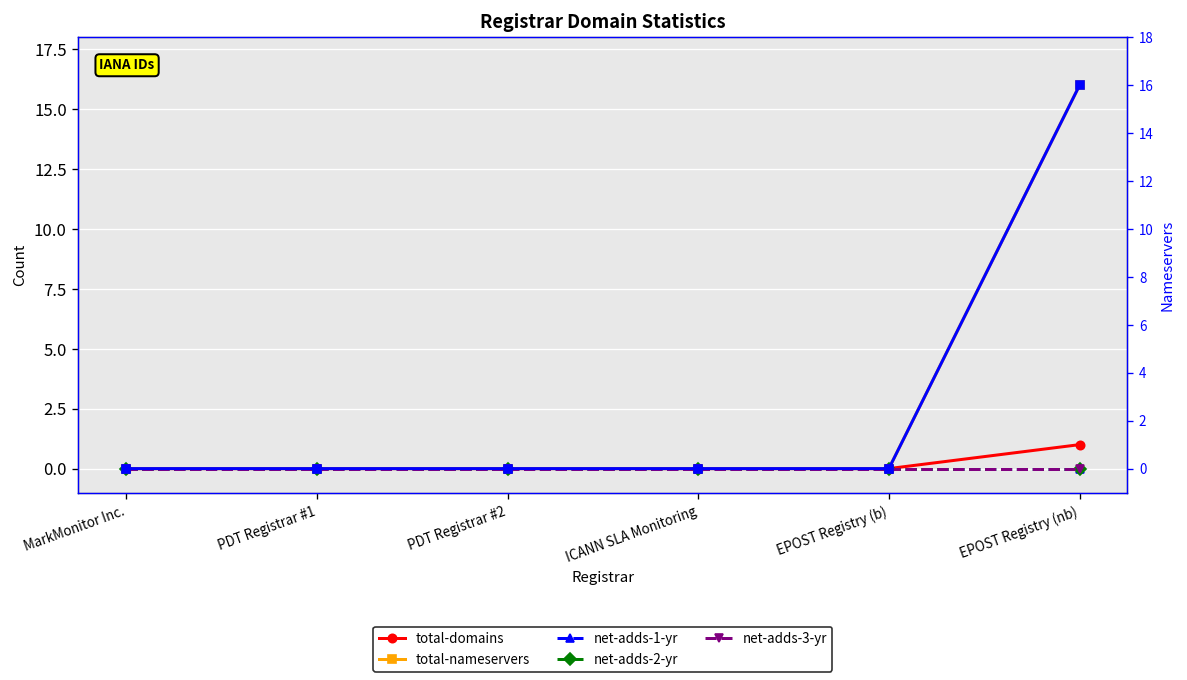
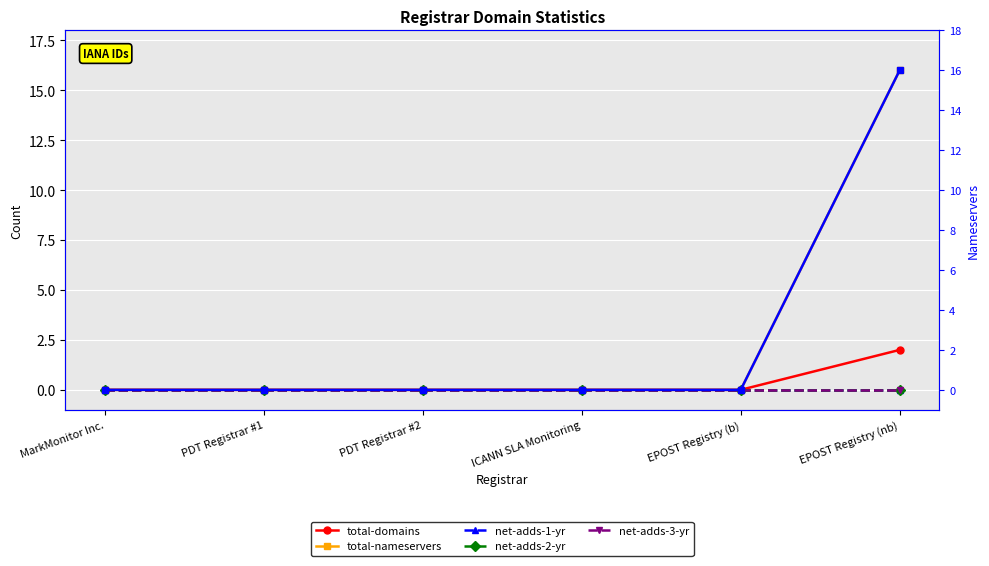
total-domains, EPOST Registry (nb): 1 -> 2
